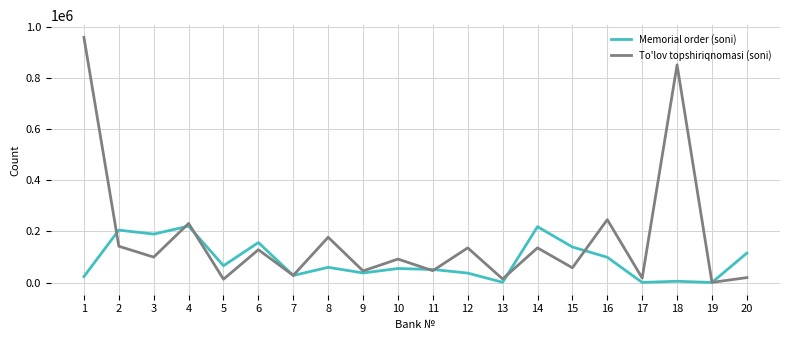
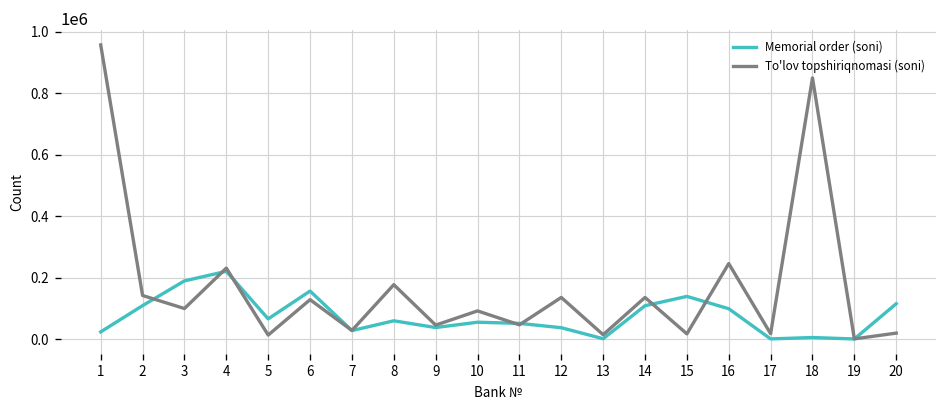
Memorial order (soni), 2: 200000 -> 110000
Memorial order (soni), 14: 220000 -> 110000
To'lov topshiriqnomasi (soni), 15: 60000 -> 20000
